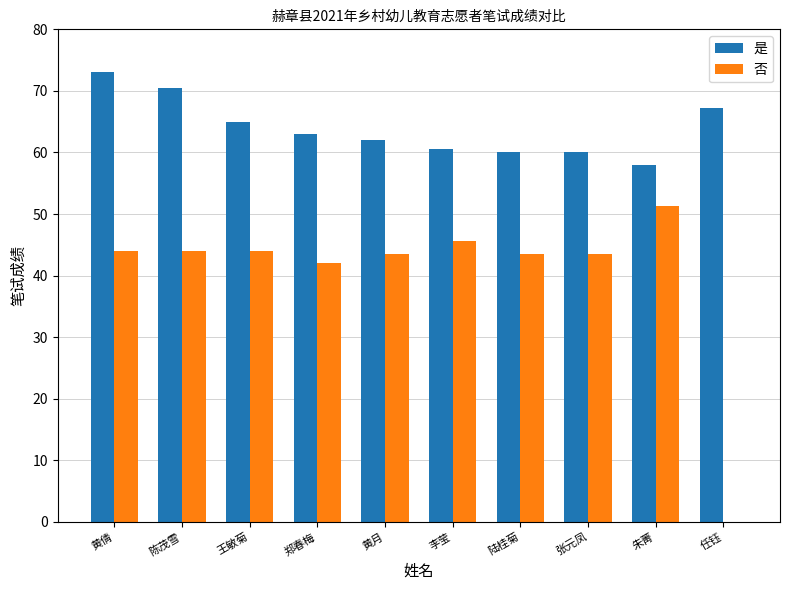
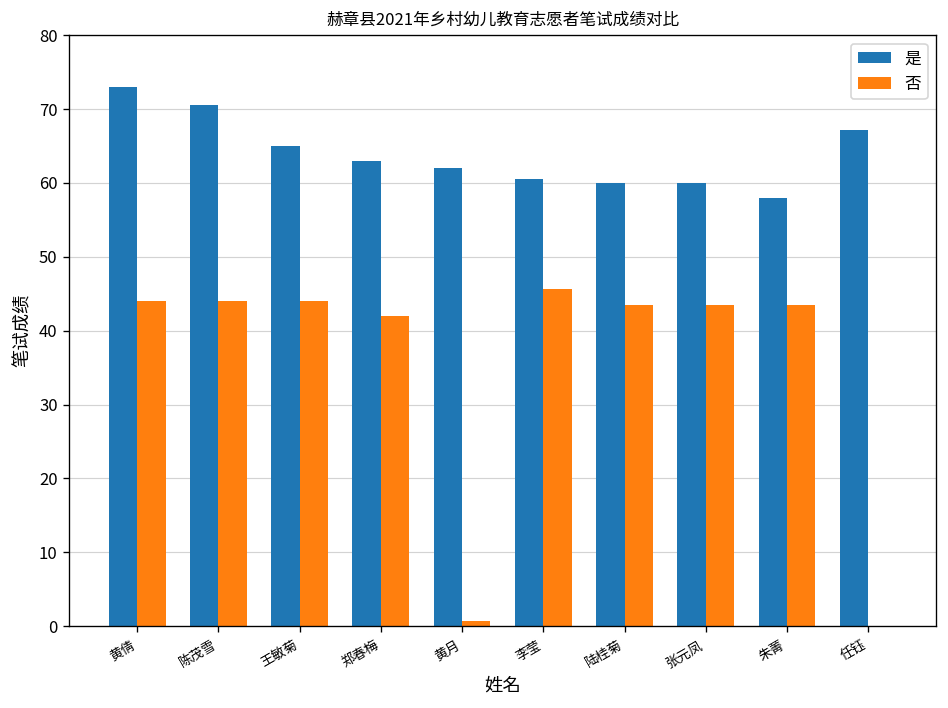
否, 黄月: 44 -> 1
否, 朱菁: 51 -> 44
